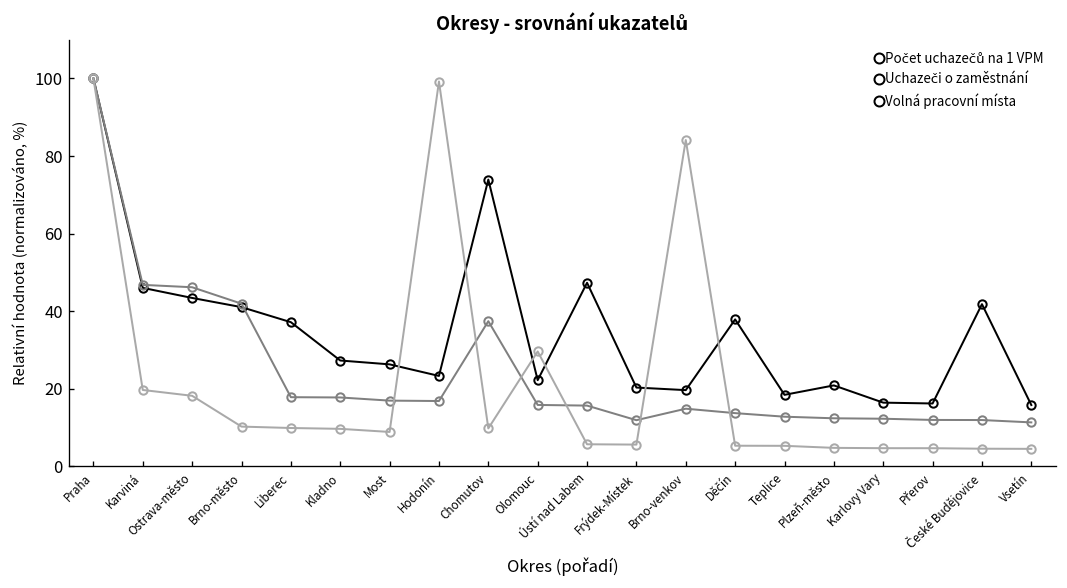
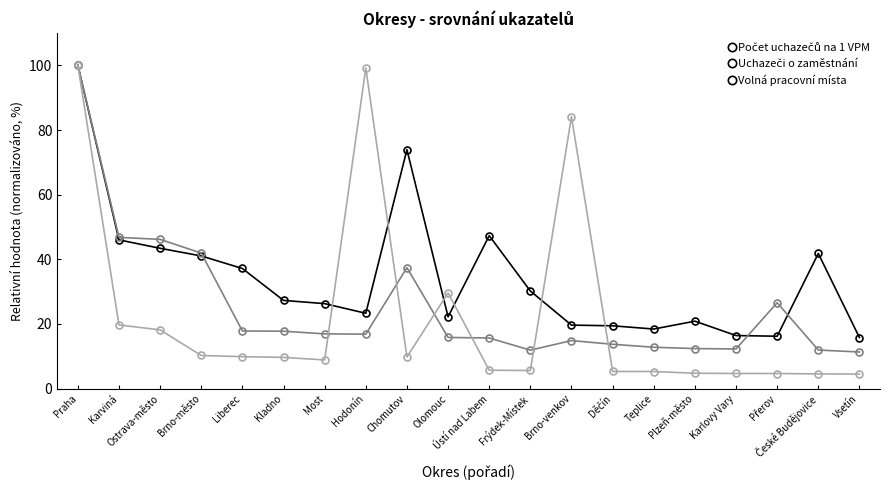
Počet uchazečů na 1 VPM, Frýdek-Místek: 20 -> 30
Počet uchazečů na 1 VPM, Děčín: 38 -> 19
Uchazeči o zaměstnání, Přerov: 12 -> 27
